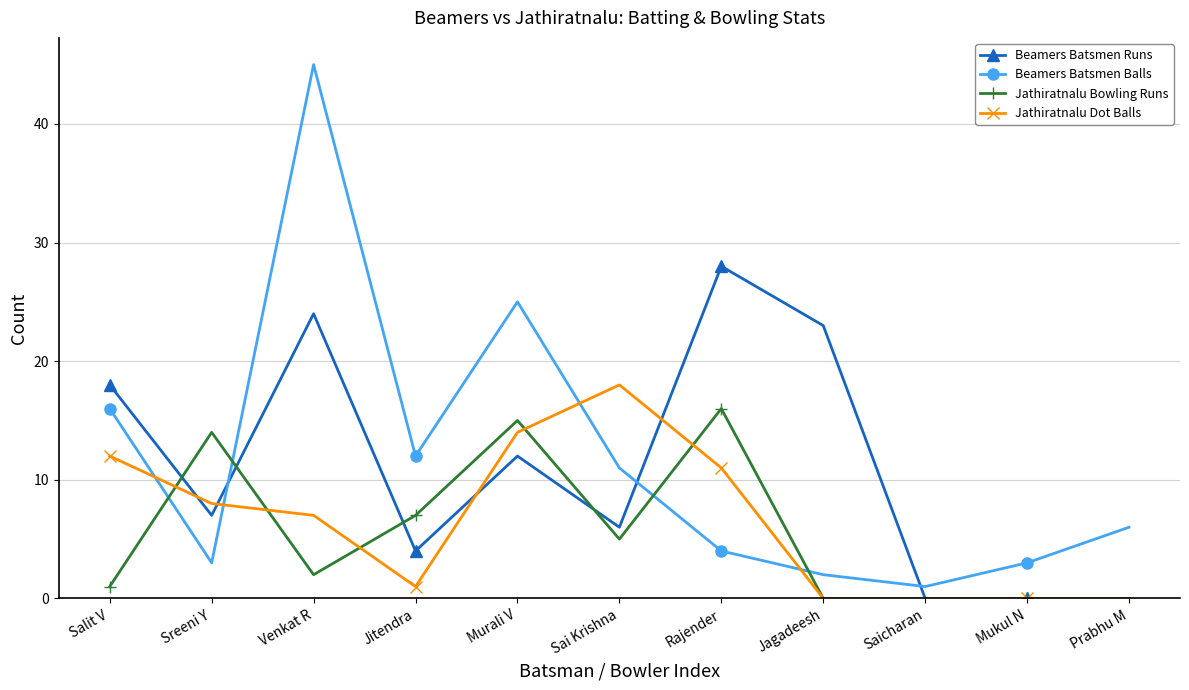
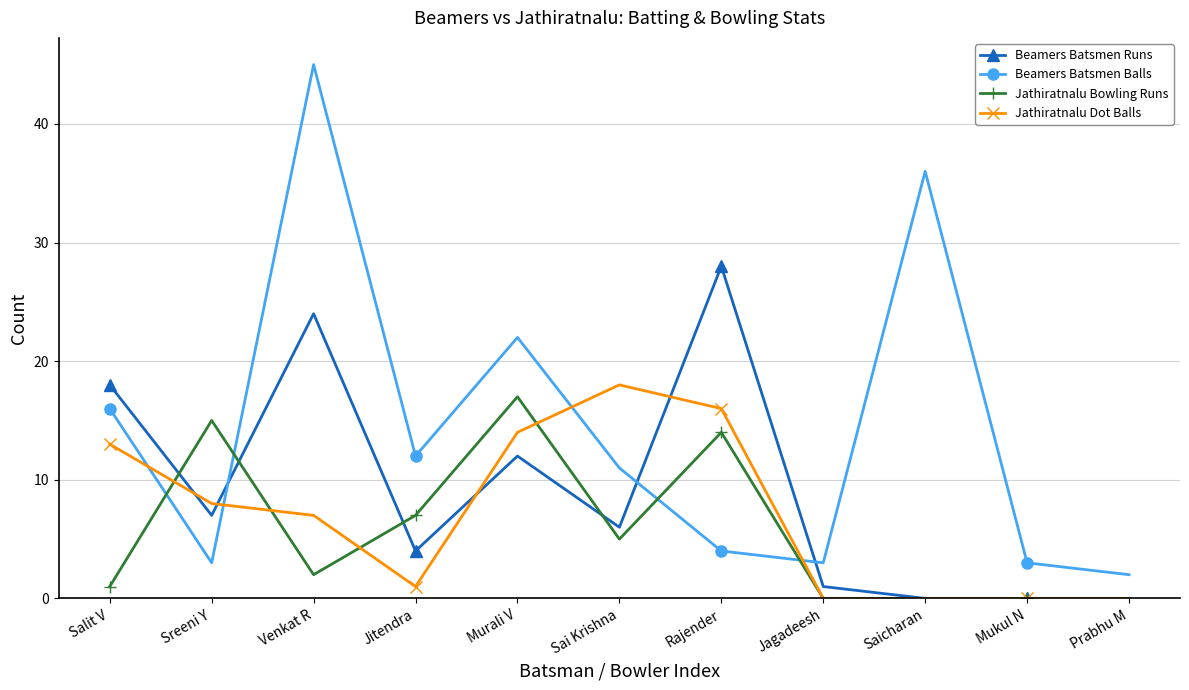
Jathiratnalu Dot Balls, Salit V: 12 -> 13
Jathiratnalu Bowling Runs, Sreeni Y: 14 -> 15
Beamers Batsmen Balls, Murali V: 25 -> 22
Jathiratnalu Bowling Runs, Murali V: 15 -> 17
Jathiratnalu Bowling Runs, Rajender: 16 -> 14
Jathiratnalu Dot Balls, Rajender: 11 -> 16
Beamers Batsmen Runs, Jagadeesh: 23 -> 1
Beamers Batsmen Balls, Jagadeesh: 2 -> 3
Beamers Batsmen Balls, Saicharan: 1 -> 36
Beamers Batsmen Balls, Prabhu M: 6 -> 2
